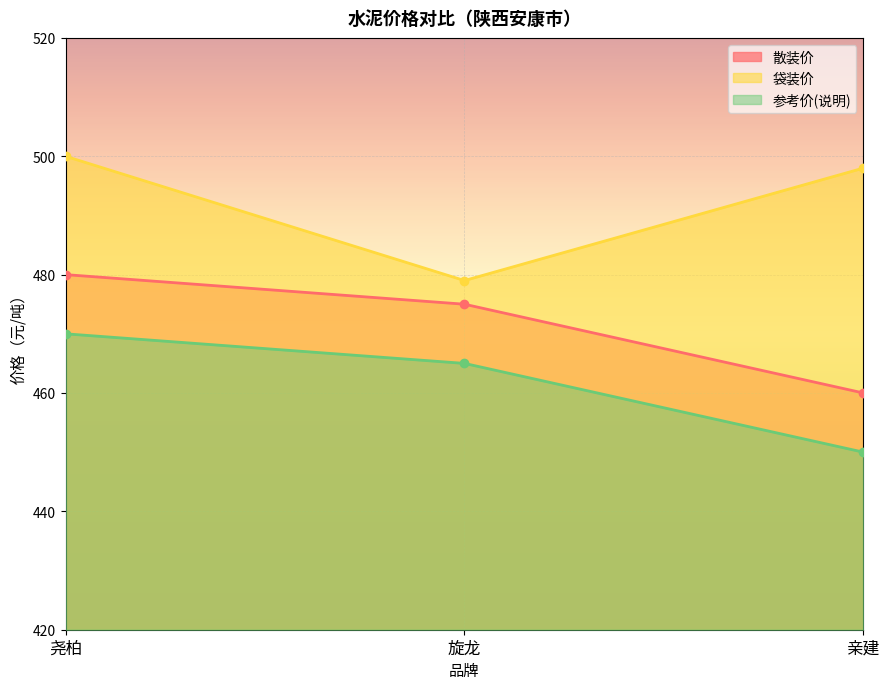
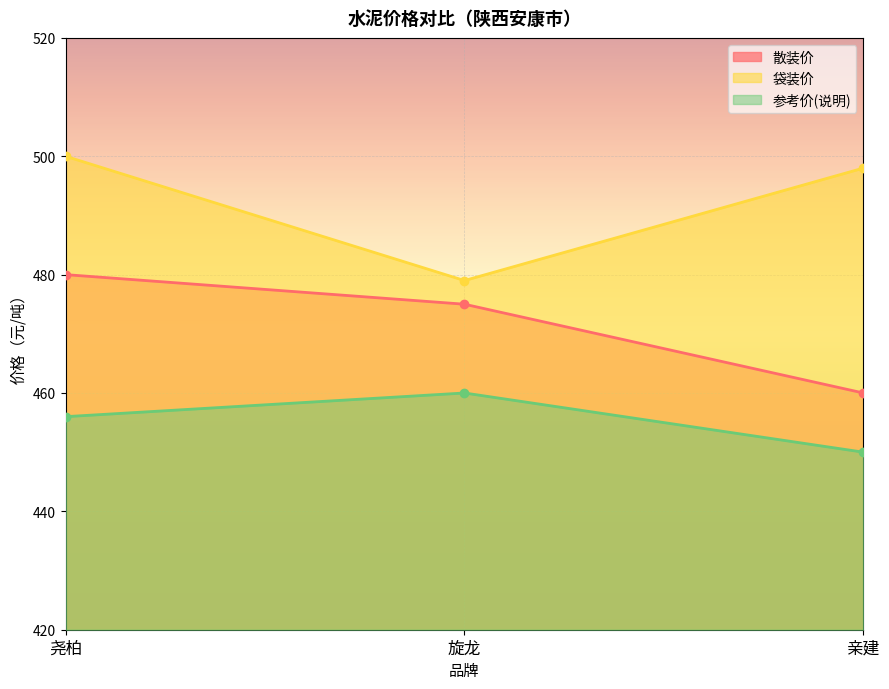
参考价(说明), 尧柏: 470 -> 456
参考价(说明), 旋龙: 465 -> 460
